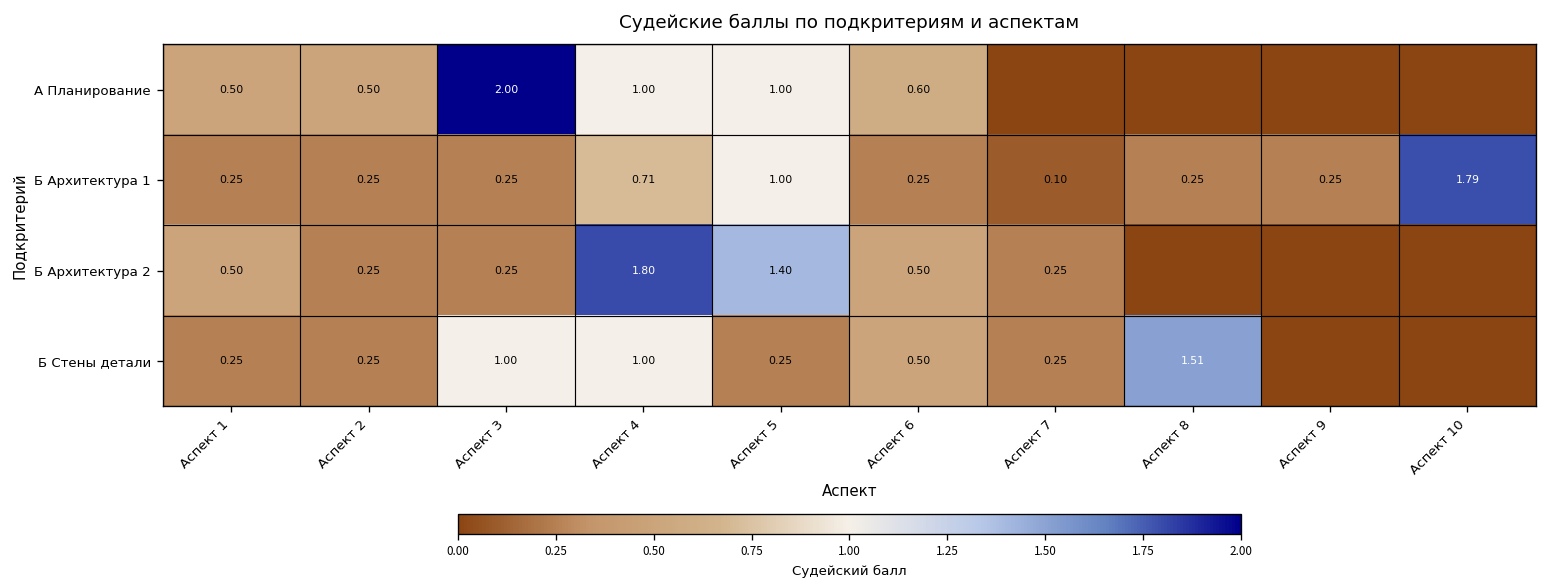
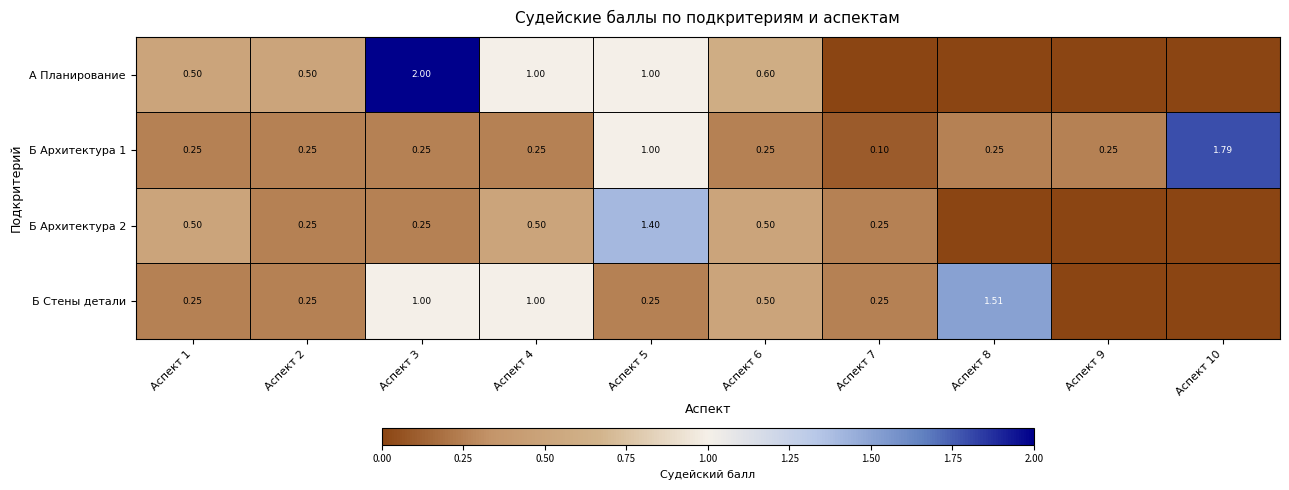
Б Архитектура 1, Аспект 4: 0.71 -> 0.25
Б Архитектура 2, Аспект 4: 1.80 -> 0.50
